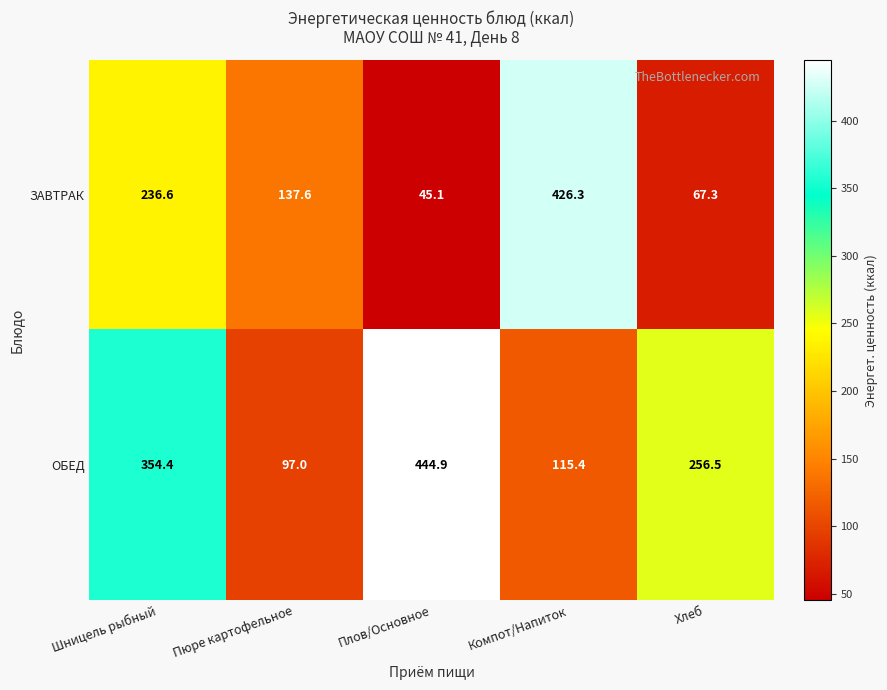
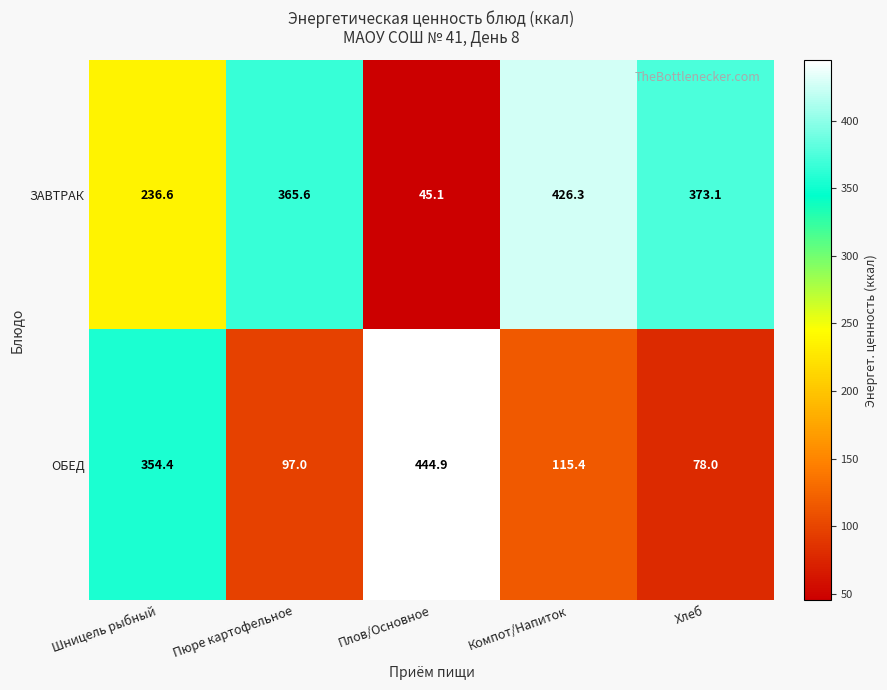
ЗАВТРАК, Пюре картофельное: 137.6 -> 365.6
ЗАВТРАК, Хлеб: 67.3 -> 373.1
ОБЕД, Хлеб: 256.5 -> 78.0
